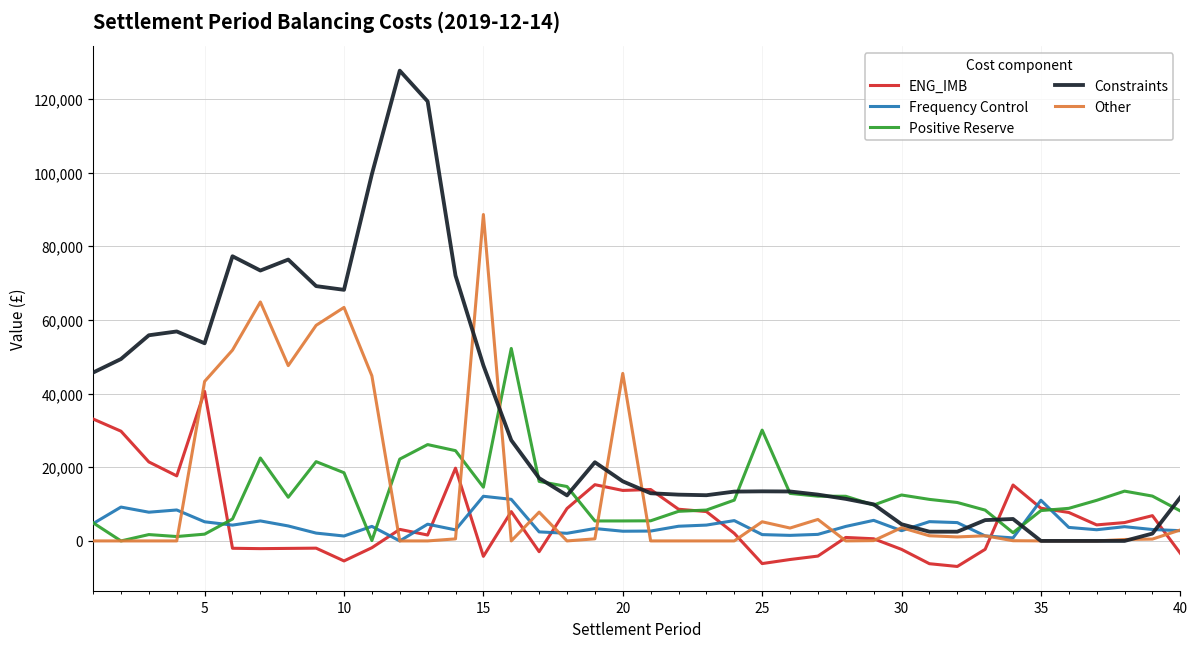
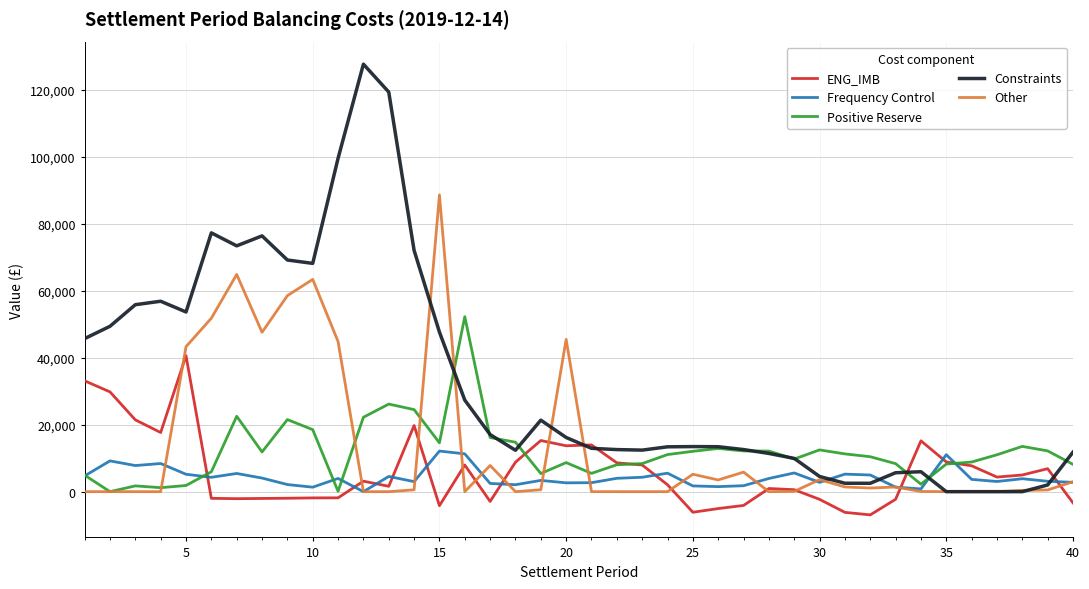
ENG_IMB, 10: -5,000 -> -2,000
Positive Reserve, 20: 5,000 -> 9,000
Positive Reserve, 25: 30,000 -> 12,000
